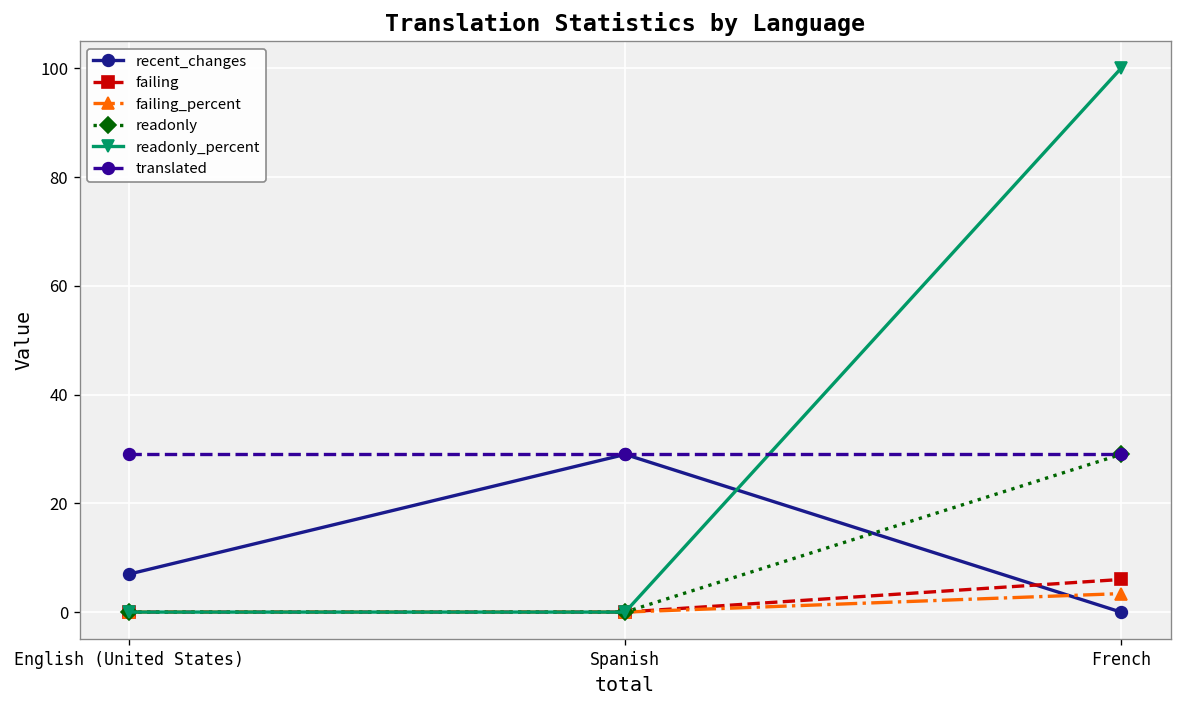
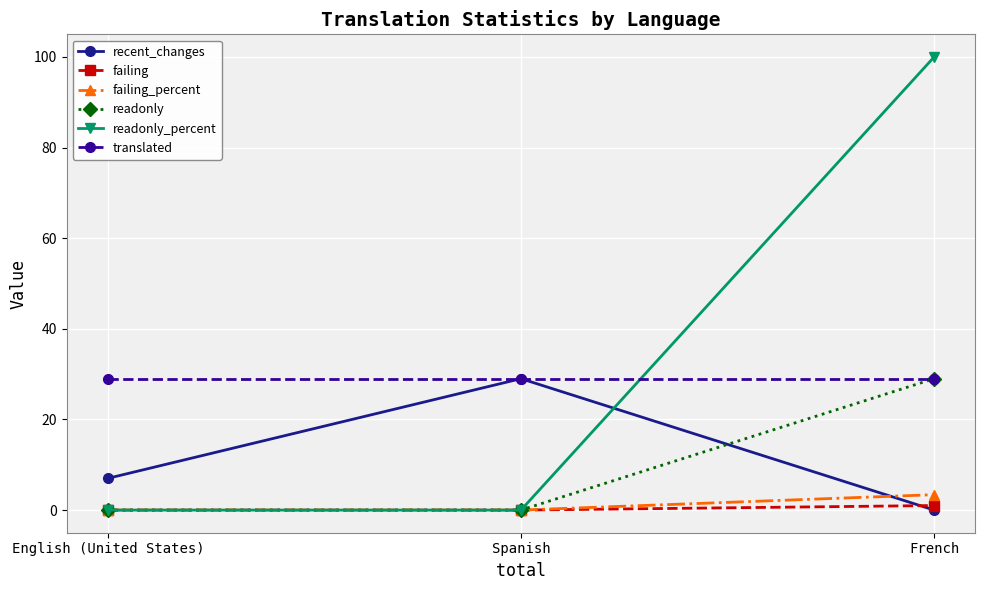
failing, French: 6 -> 1
